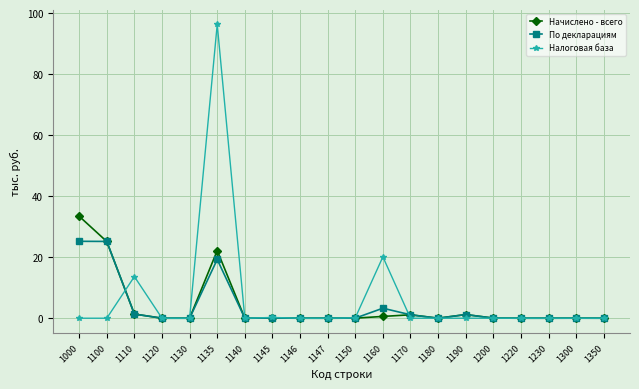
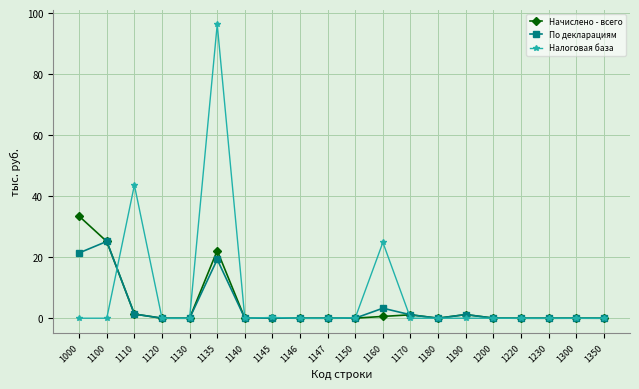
По декларациям, 1000: 25 -> 21
Налоговая база, 1110: 14 -> 44
Налоговая база, 1160: 20 -> 25
